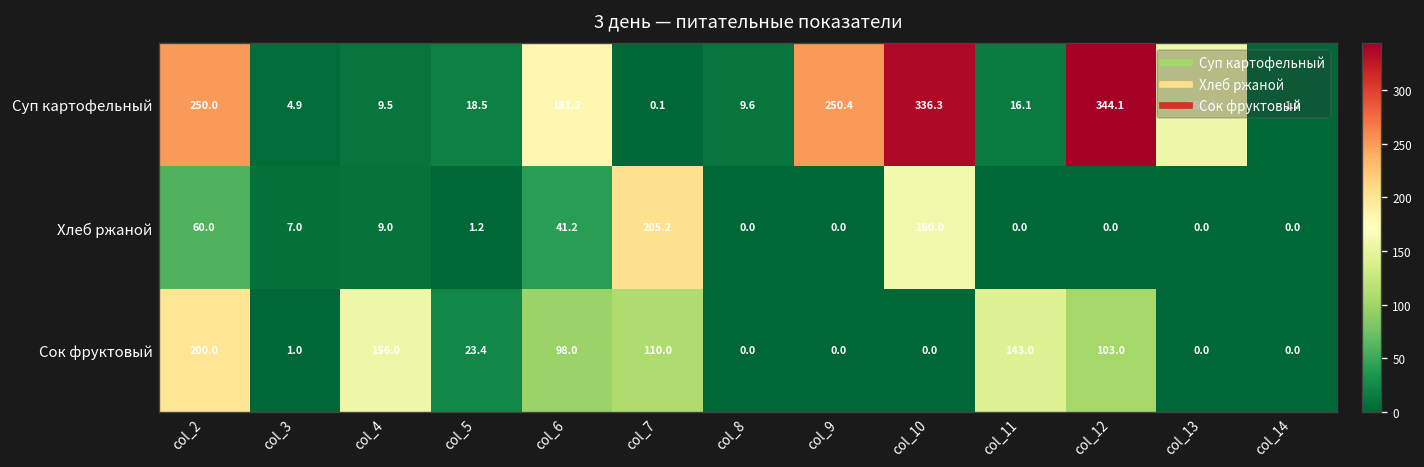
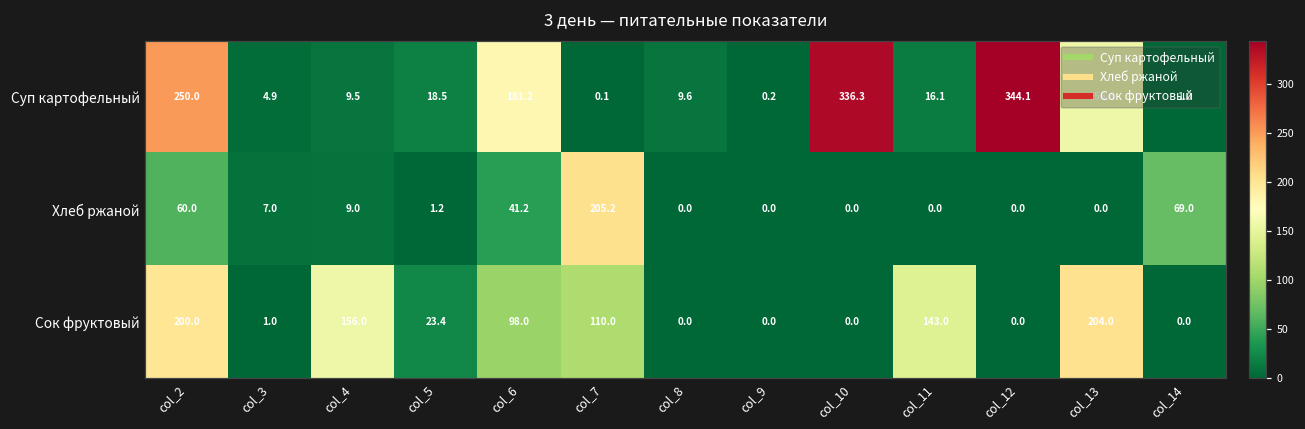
Суп картофельный, col_9: 250.4 -> 0.2
Хлеб ржаной, col_10: 160.0 -> 0.0
Хлеб ржаной, col_14: 0.0 -> 69.0
Сок фруктовый, col_12: 103.0 -> 0.0
Сок фруктовый, col_13: 0.0 -> 204.0
